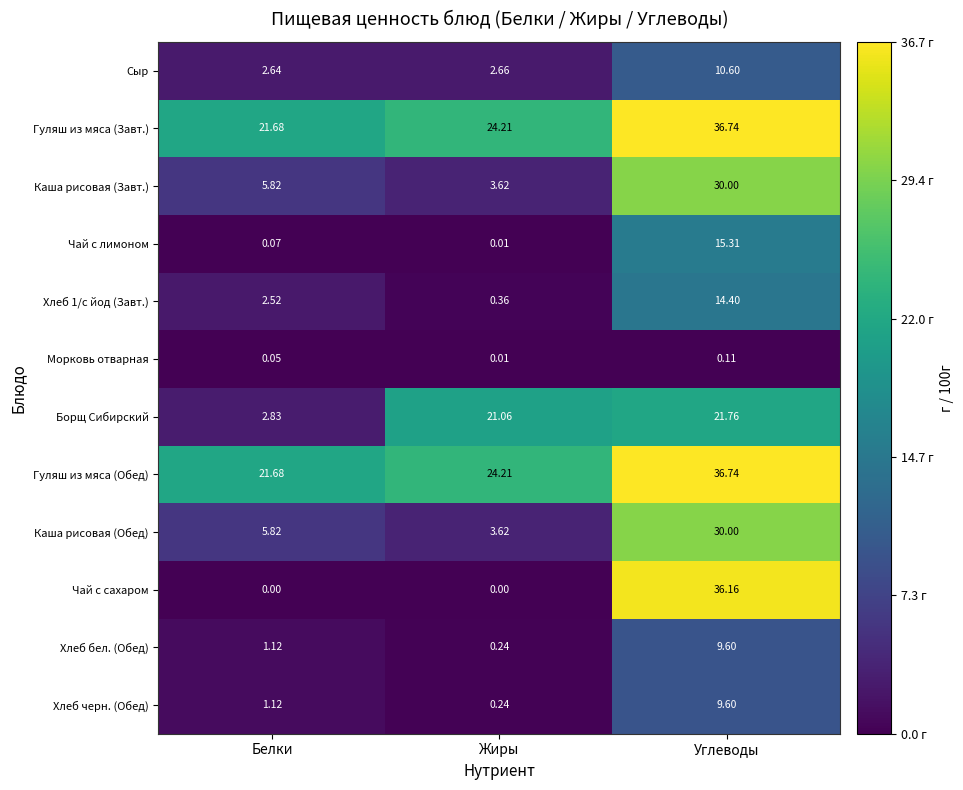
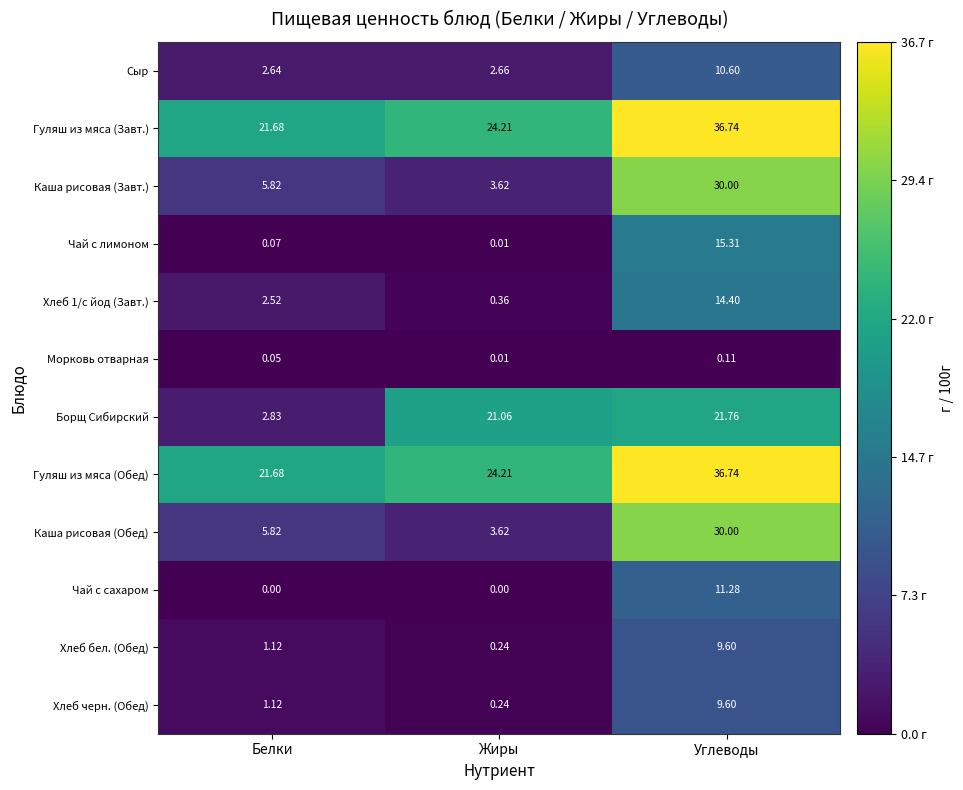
Чай с сахаром, Углеводы: 36.16 -> 11.28
